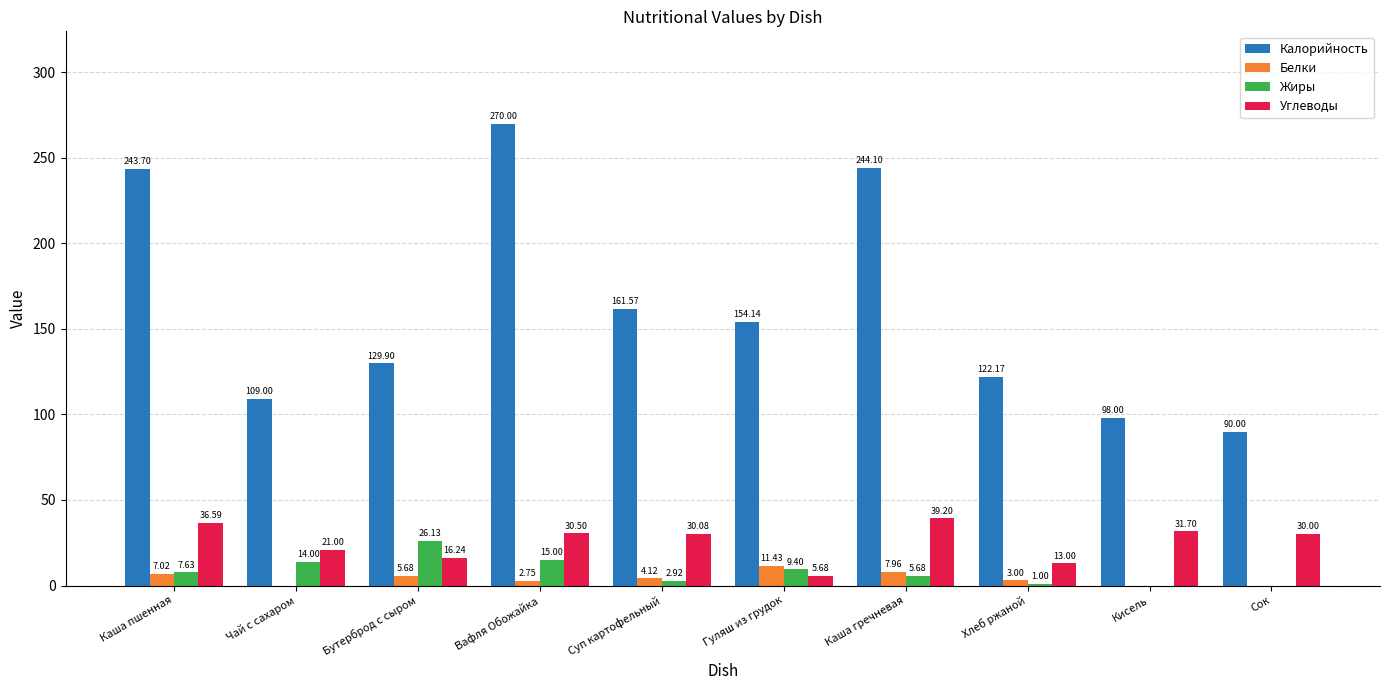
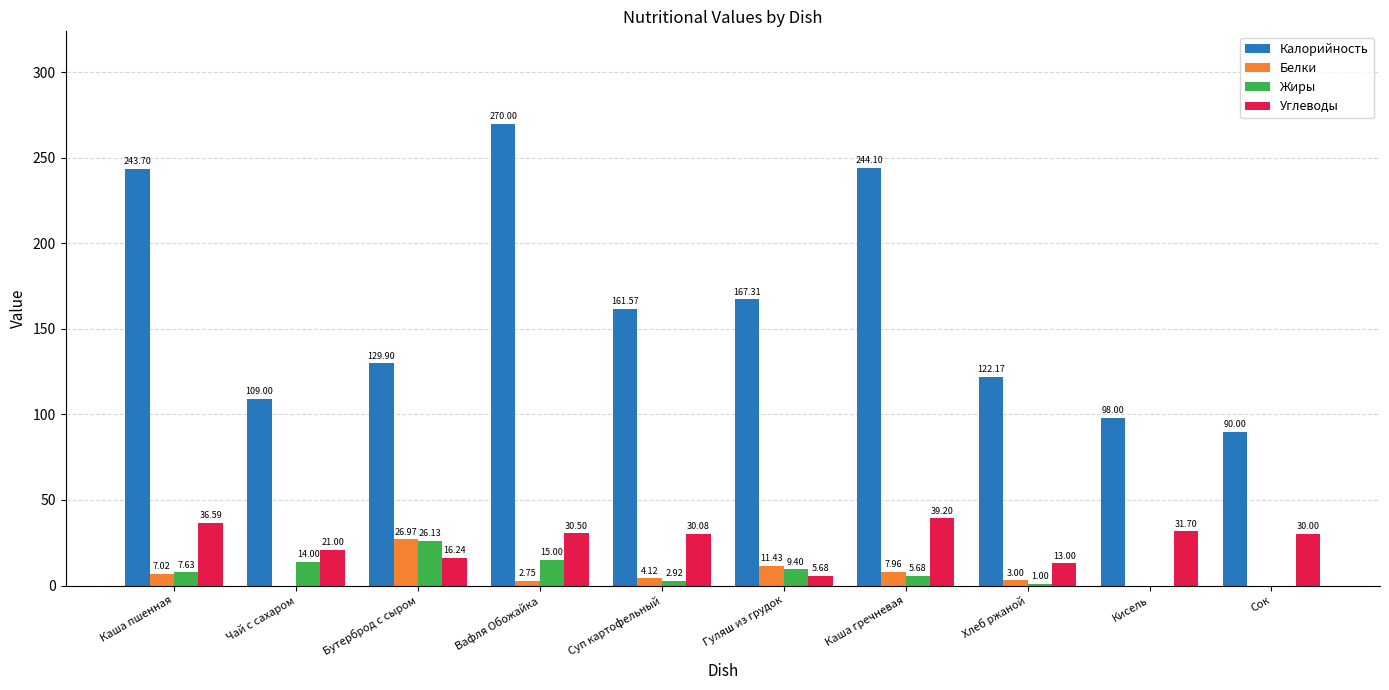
Белки, Бутерброд с сыром: 5.68 -> 26.97
Калорийность, Гуляш из грудок: 154.14 -> 167.31
